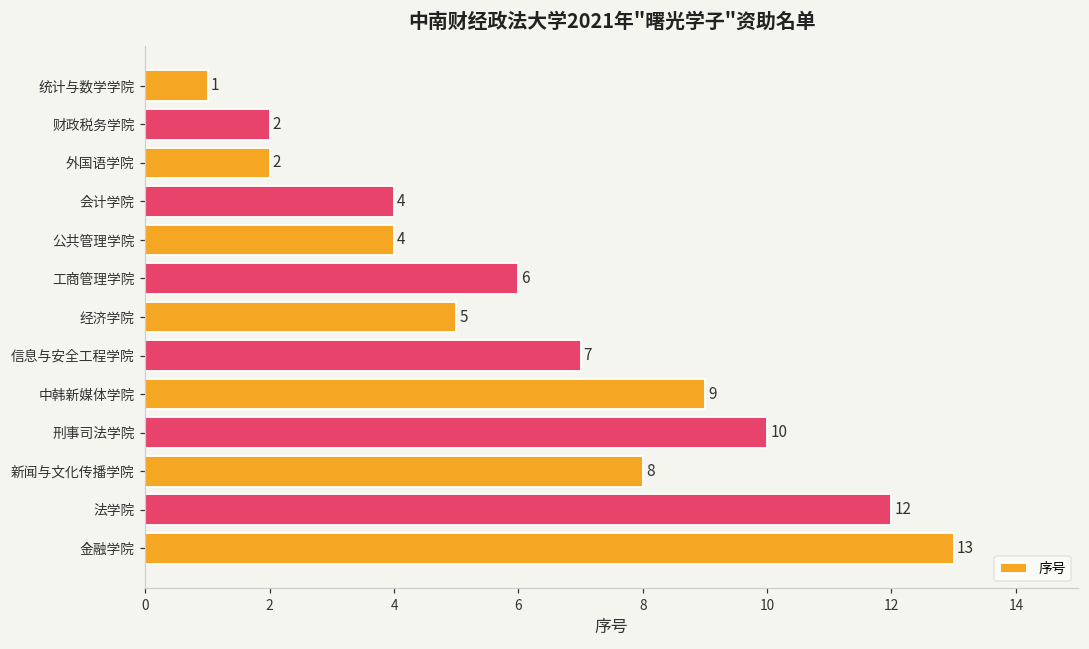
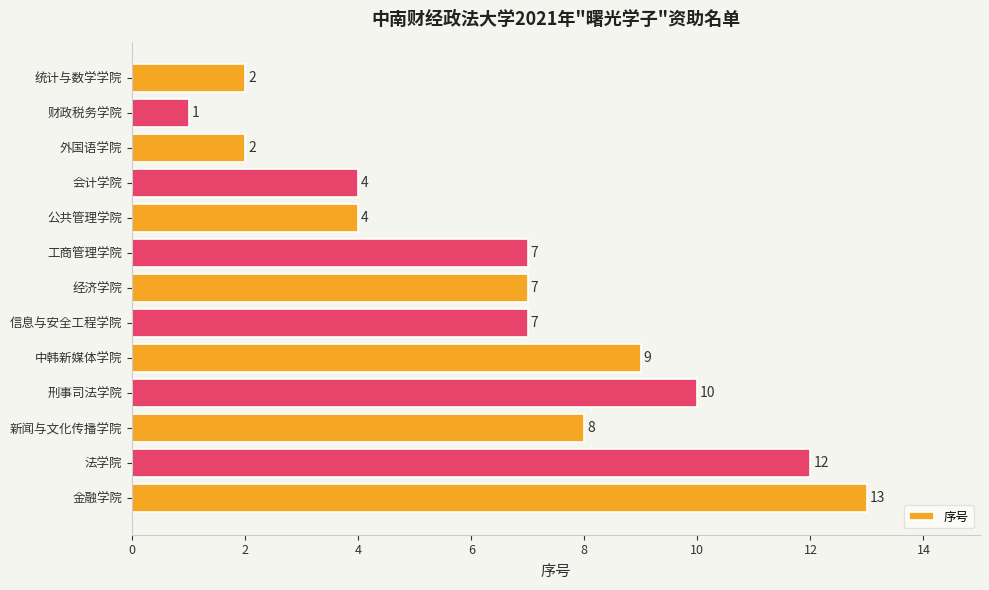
统计与数学学院: 1 -> 2
财政税务学院: 2 -> 1
工商管理学院: 6 -> 7
经济学院: 5 -> 7
